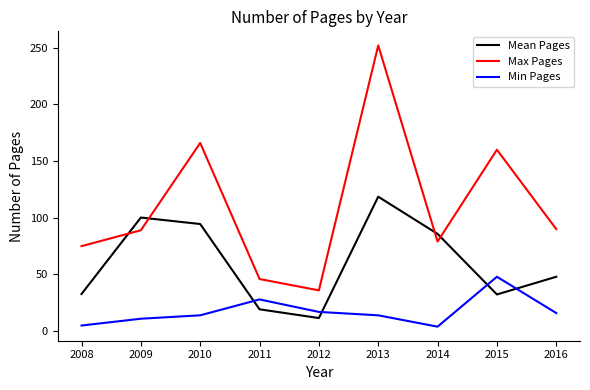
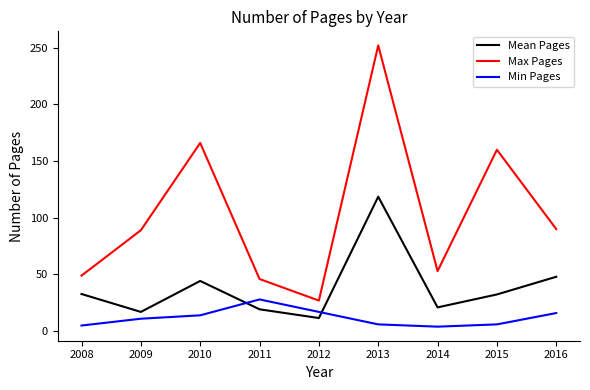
Max Pages, 2008: 75 -> 49
Mean Pages, 2009: 100 -> 17
Mean Pages, 2010: 95 -> 44
Max Pages, 2012: 36 -> 27
Min Pages, 2013: 14 -> 6
Mean Pages, 2014: 86 -> 21
Max Pages, 2014: 79 -> 53
Min Pages, 2015: 48 -> 6
